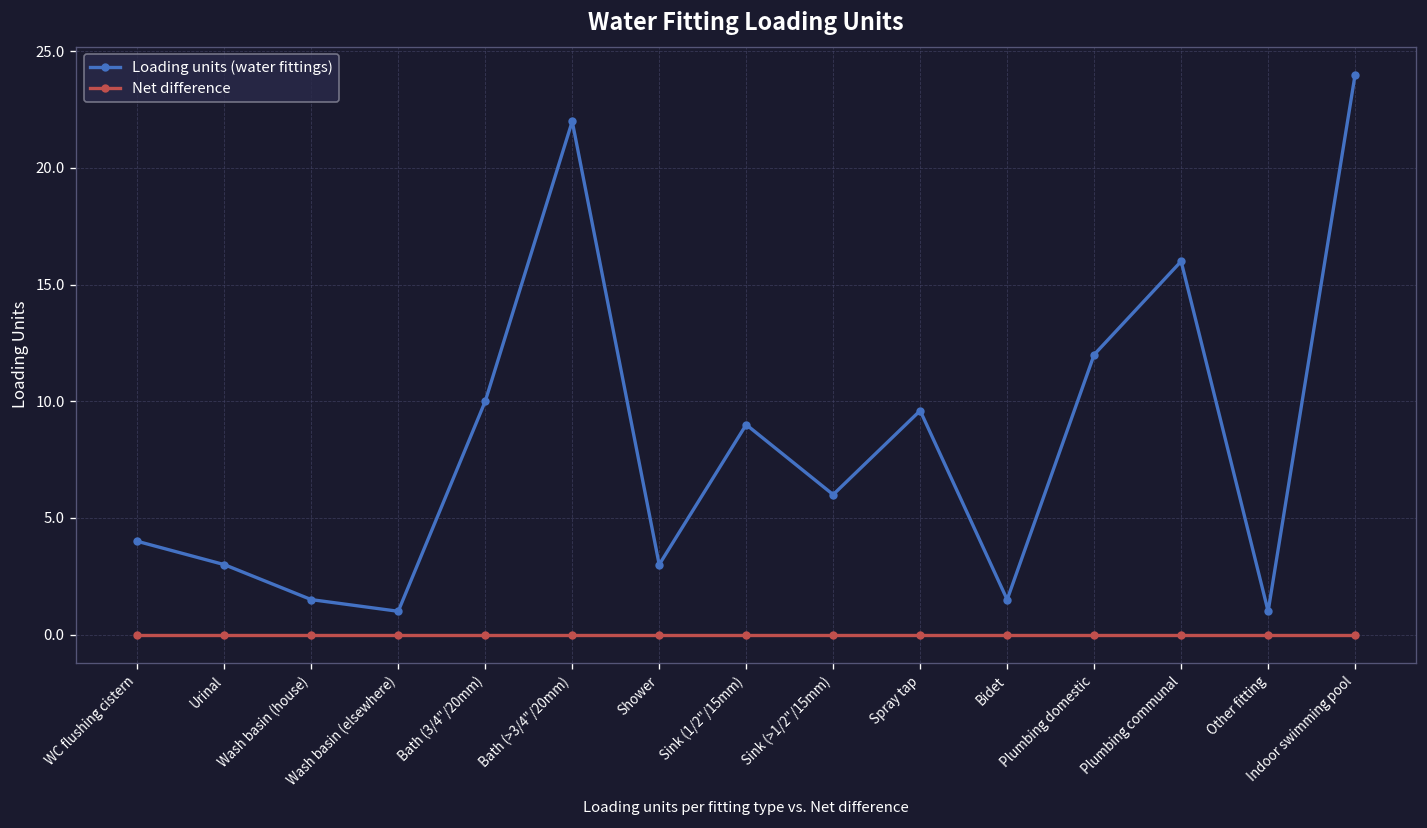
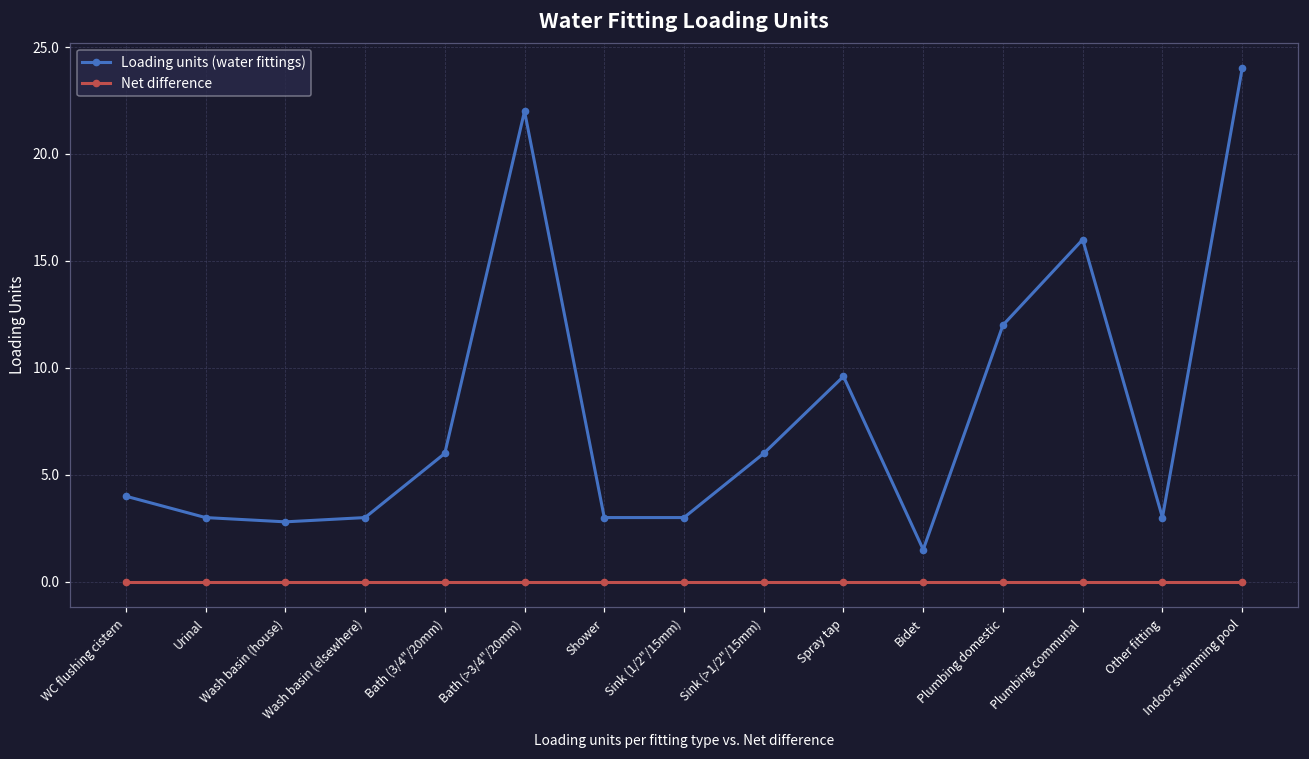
Loading units (water fittings), Wash basin (house): 1.5 -> 2.8
Loading units (water fittings), Wash basin (elsewhere): 1 -> 3
Loading units (water fittings), Bath (3/4"/20mm): 10 -> 6
Loading units (water fittings), Sink (1/2"/15mm): 9 -> 3
Loading units (water fittings), Other fitting: 1 -> 3
